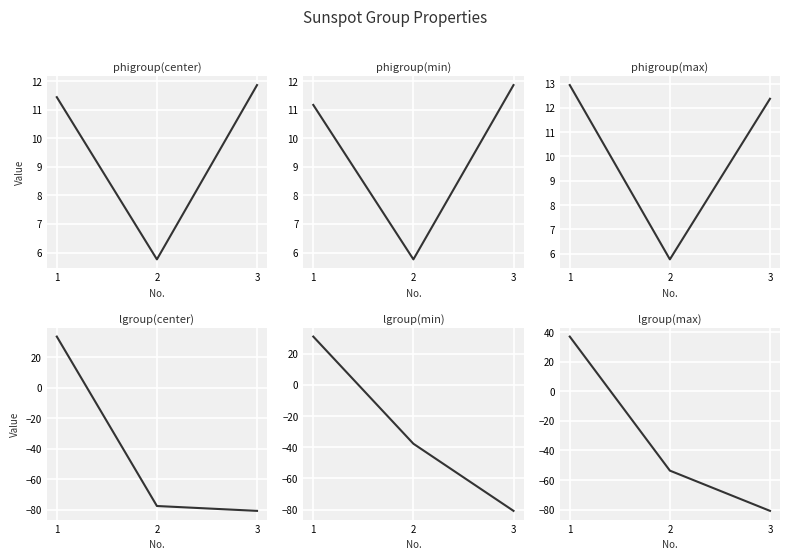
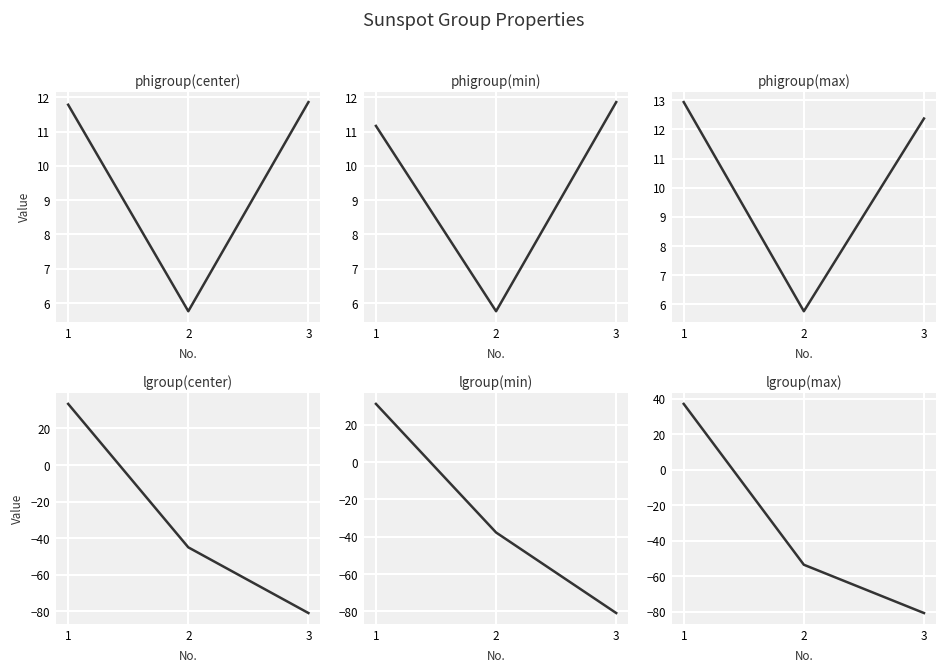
phigroup(center), 1: 11.4 -> 11.8
lgroup(center), 2: -78 -> -45
